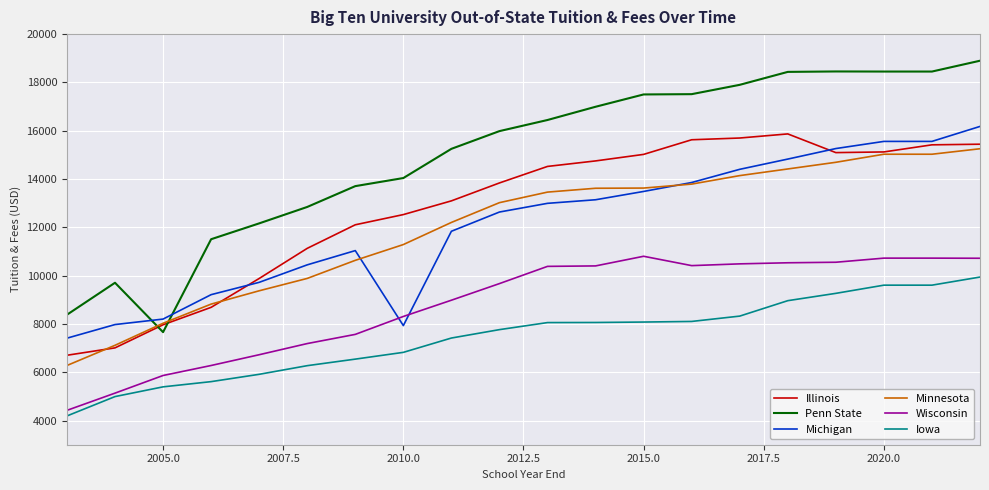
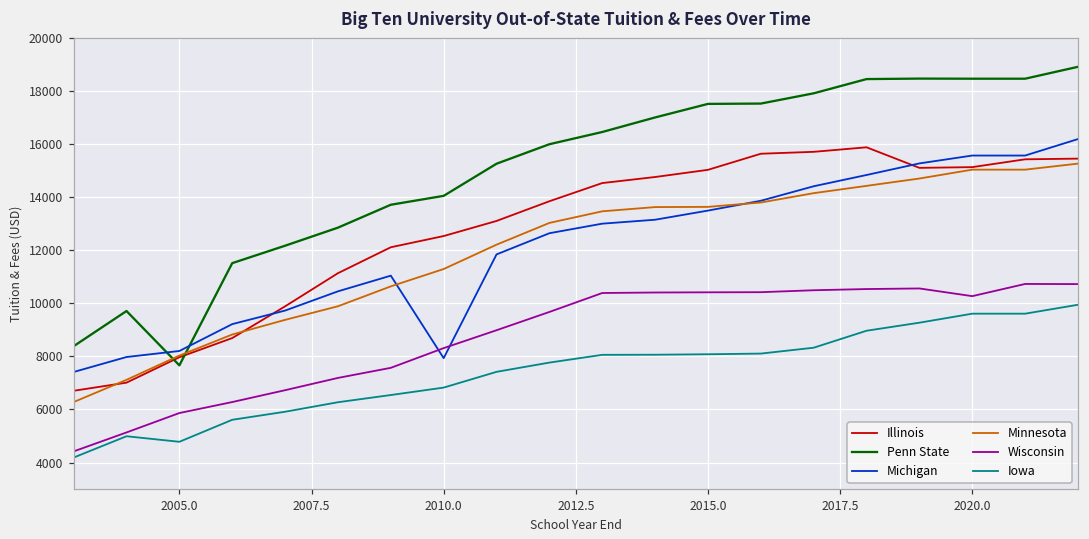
Iowa, 2005.0: 5400 -> 4800
Wisconsin, 2015.0: 10800 -> 10400
Wisconsin, 2020.0: 10700 -> 10300
